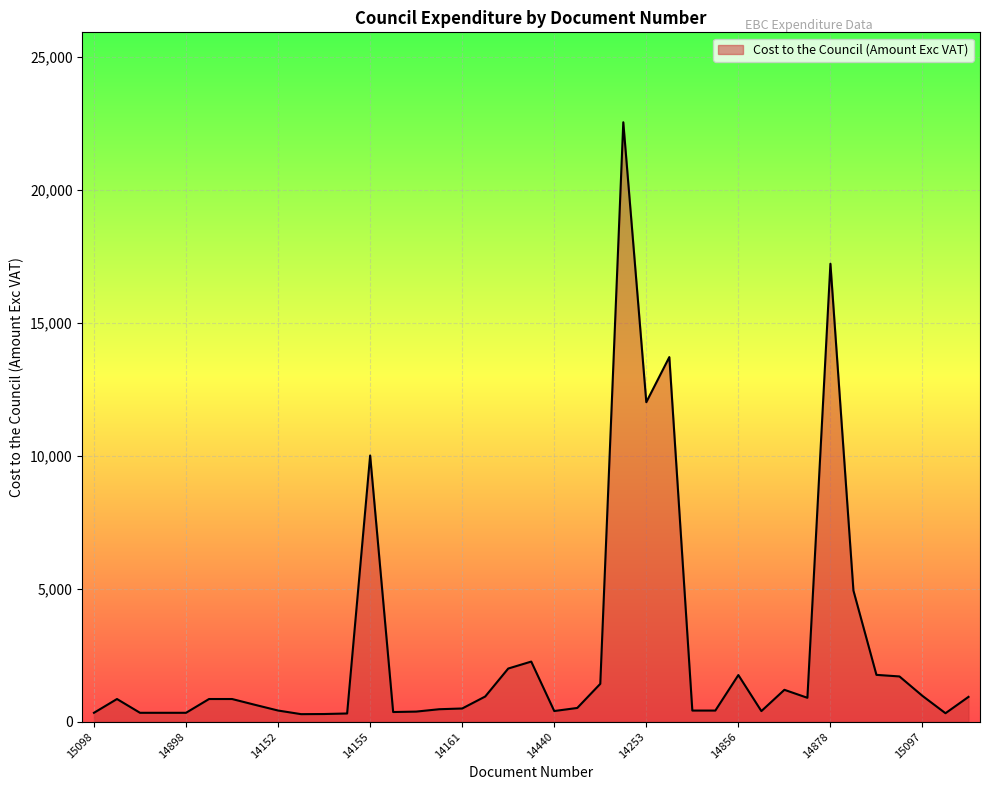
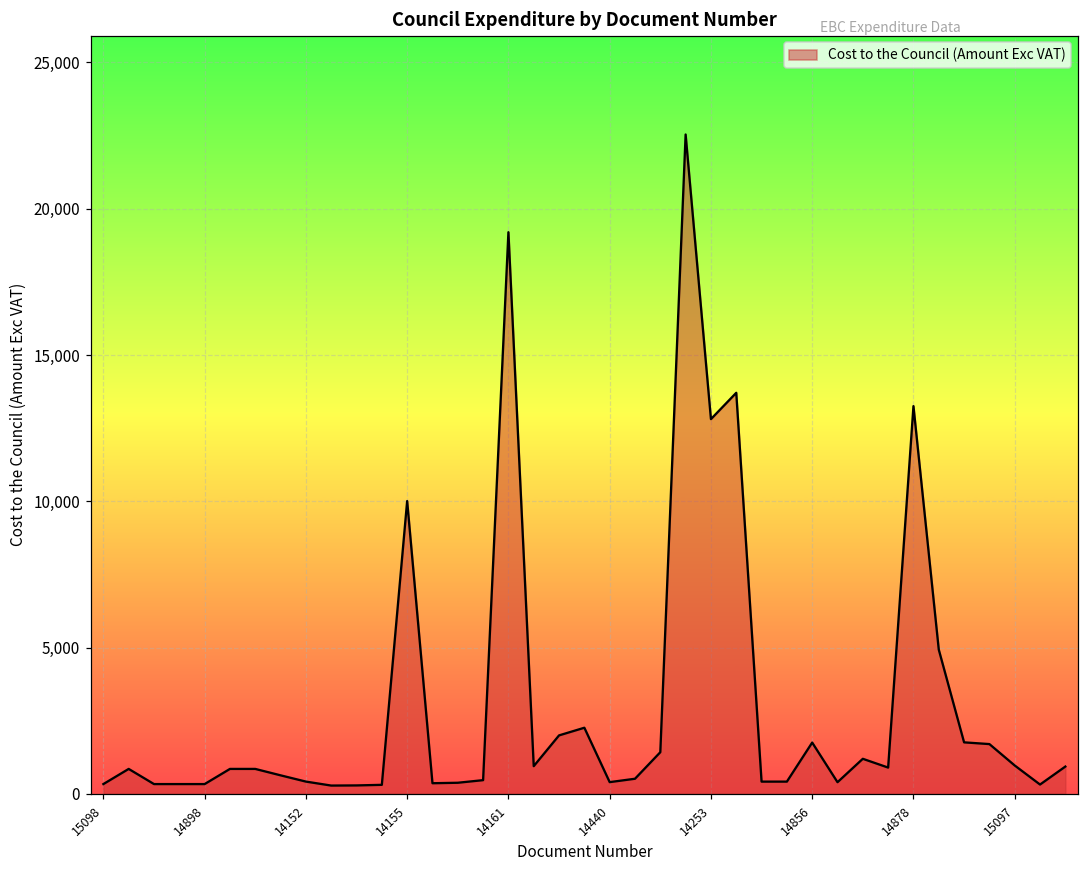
14161: 500 -> 19,200
14253: 12,000 -> 12,800
14878: 17,200 -> 13,300
